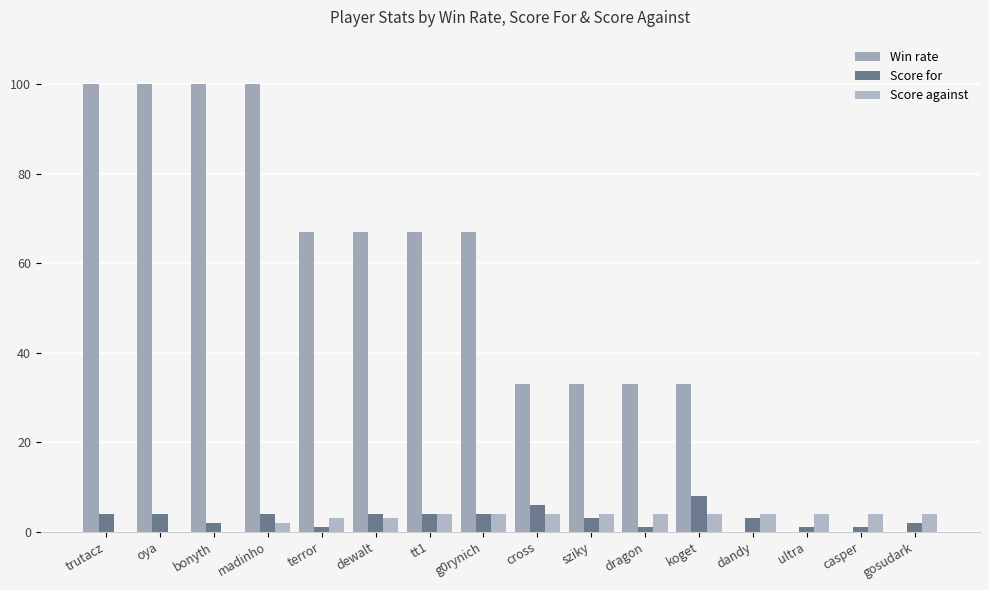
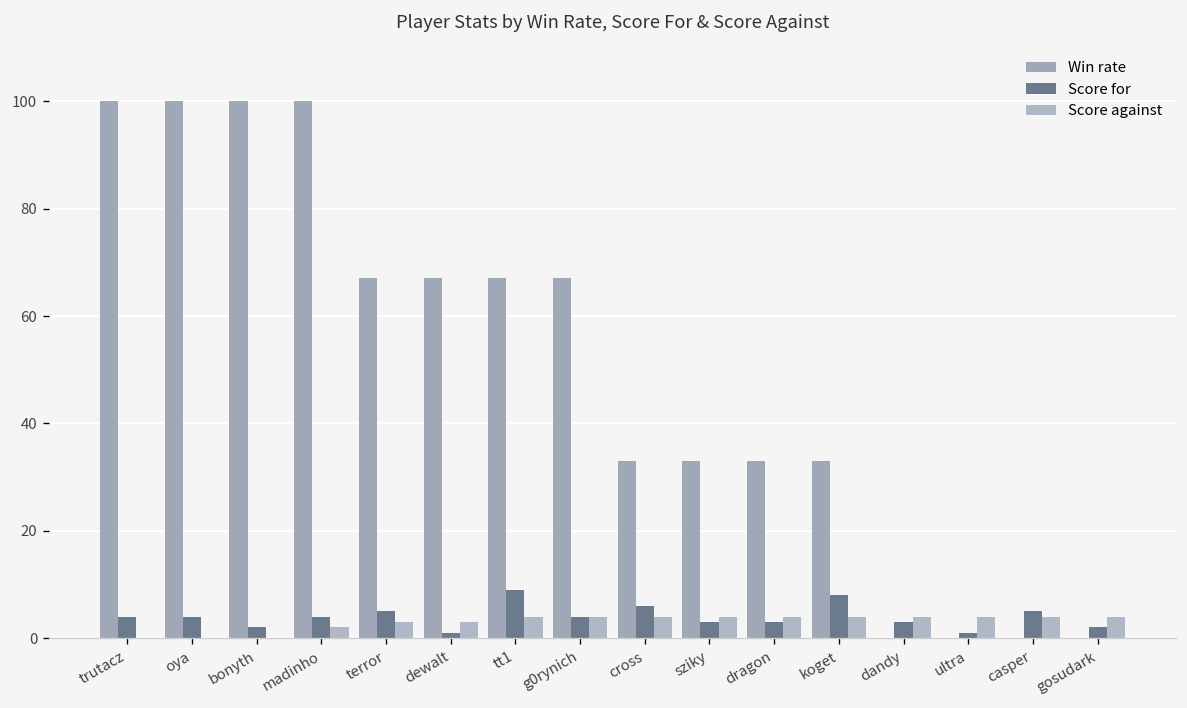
Score for, terror: 1 -> 5
Score for, dewalt: 4 -> 1
Score for, tt1: 4 -> 9
Score for, dragon: 1 -> 3
Score for, casper: 1 -> 5
